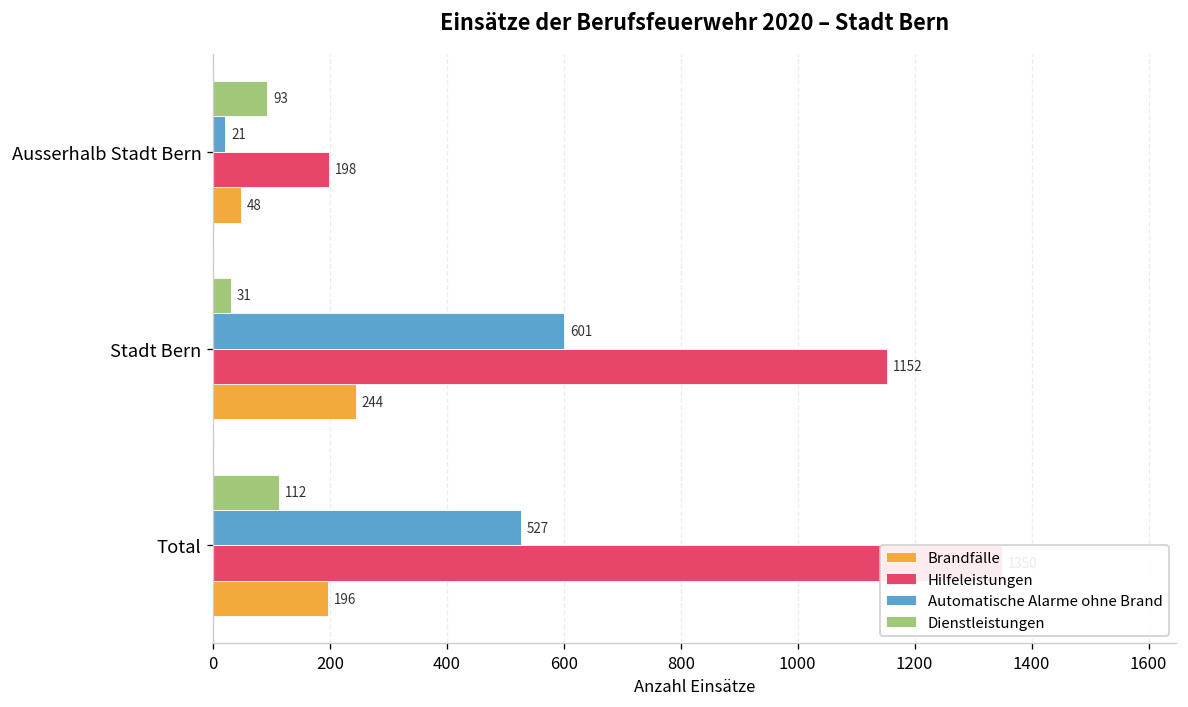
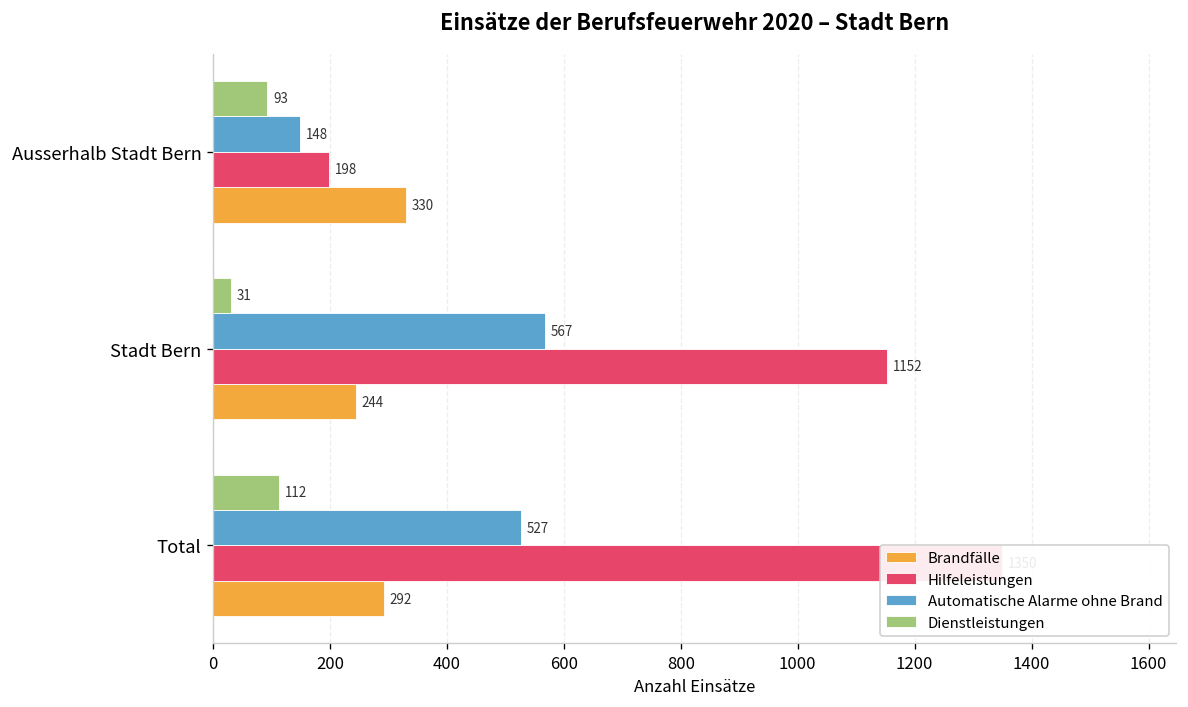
Automatische Alarme ohne Brand, Ausserhalb Stadt Bern: 21 -> 148
Brandfälle, Ausserhalb Stadt Bern: 48 -> 330
Automatische Alarme ohne Brand, Stadt Bern: 601 -> 567
Brandfälle, Total: 196 -> 292
